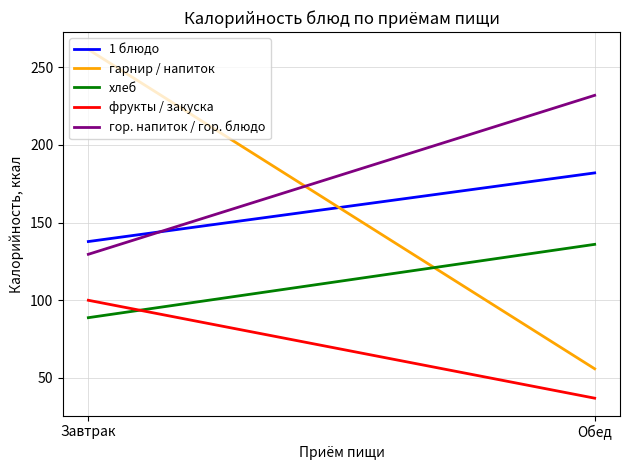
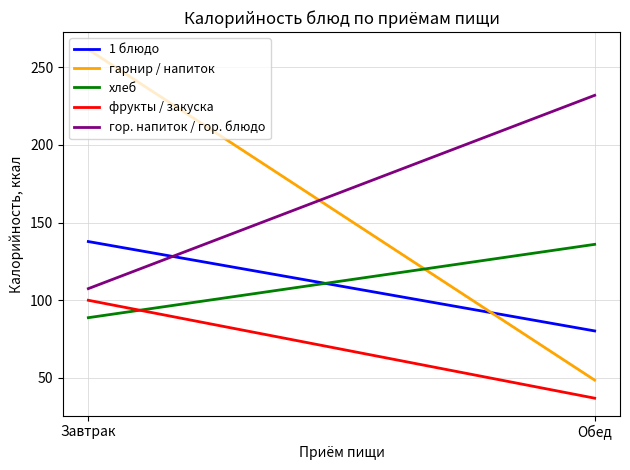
гор. напиток / гор. блюдо, Завтрак: 130 -> 108
1 блюдо, Обед: 182 -> 80
гарнир / напиток, Обед: 56 -> 49
